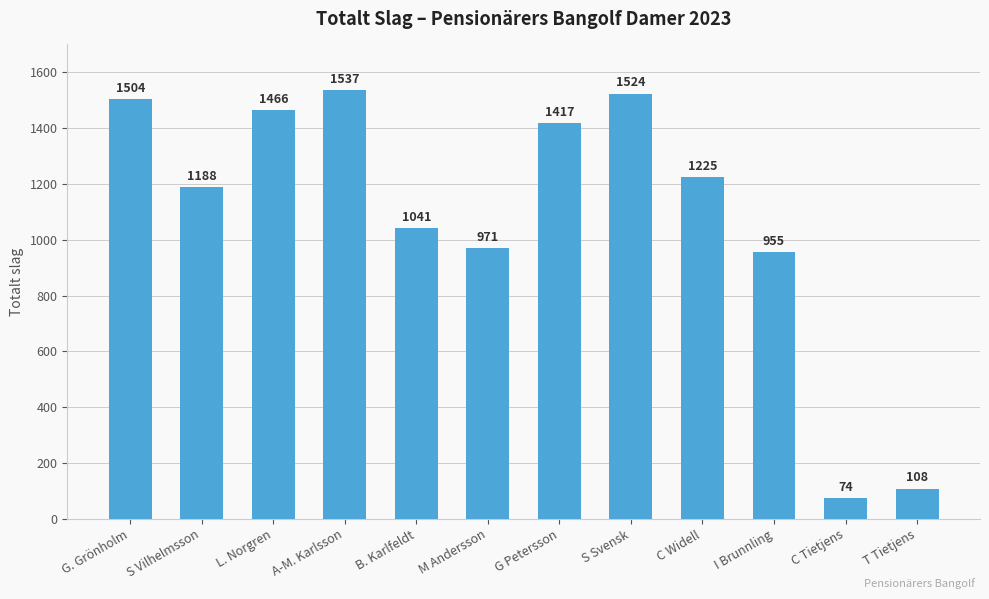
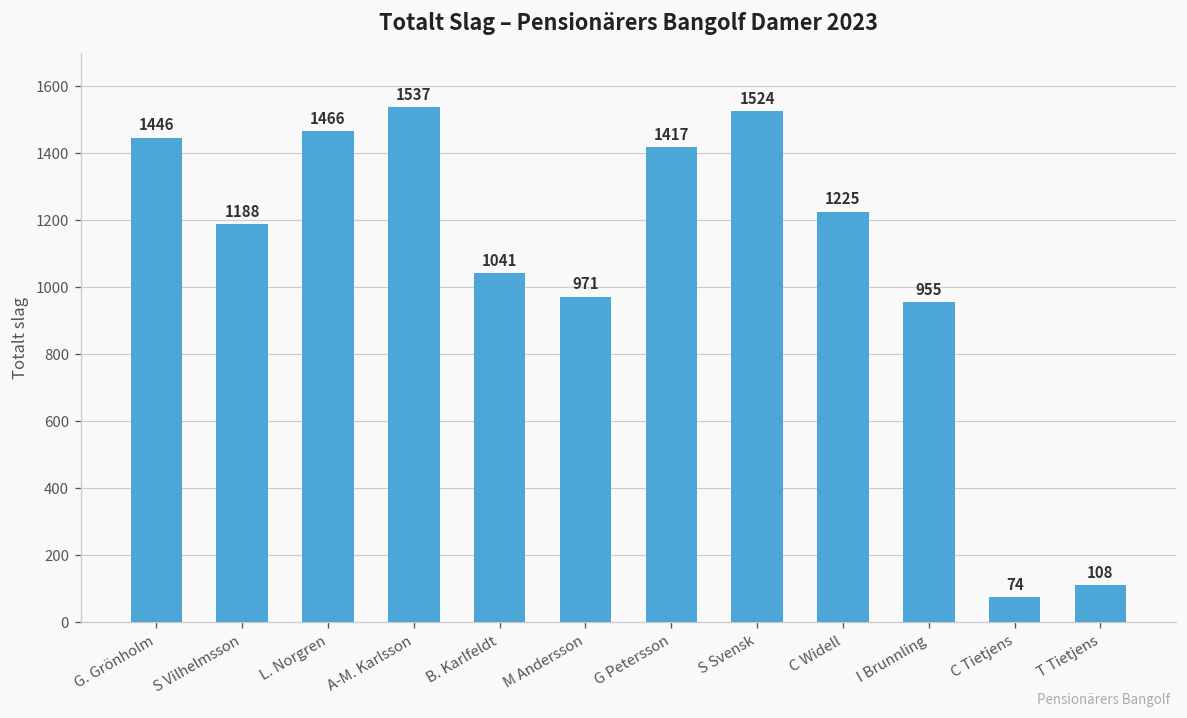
G. Grönholm: 1504 -> 1446
